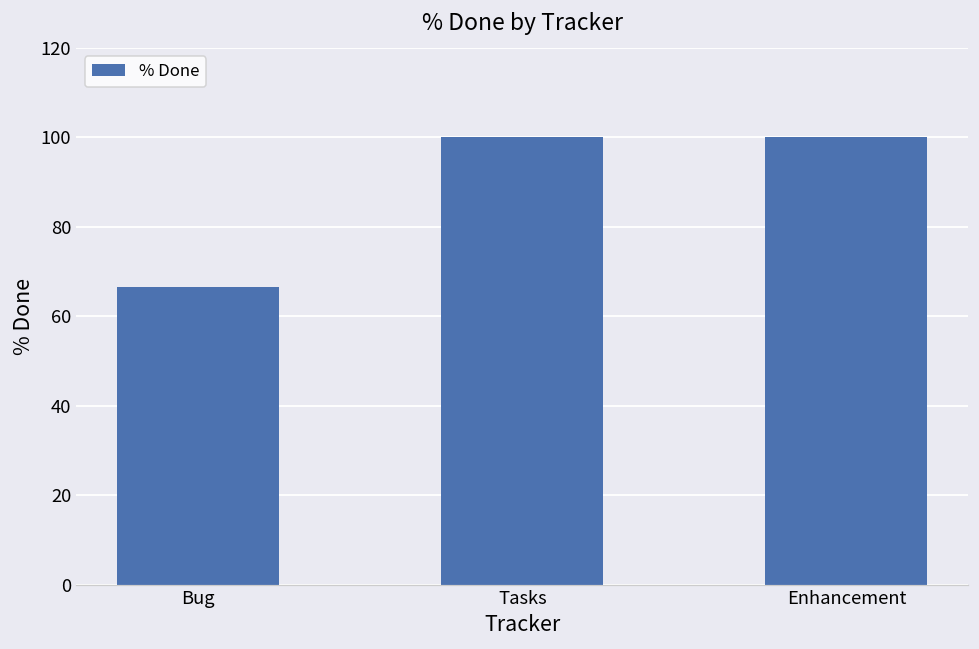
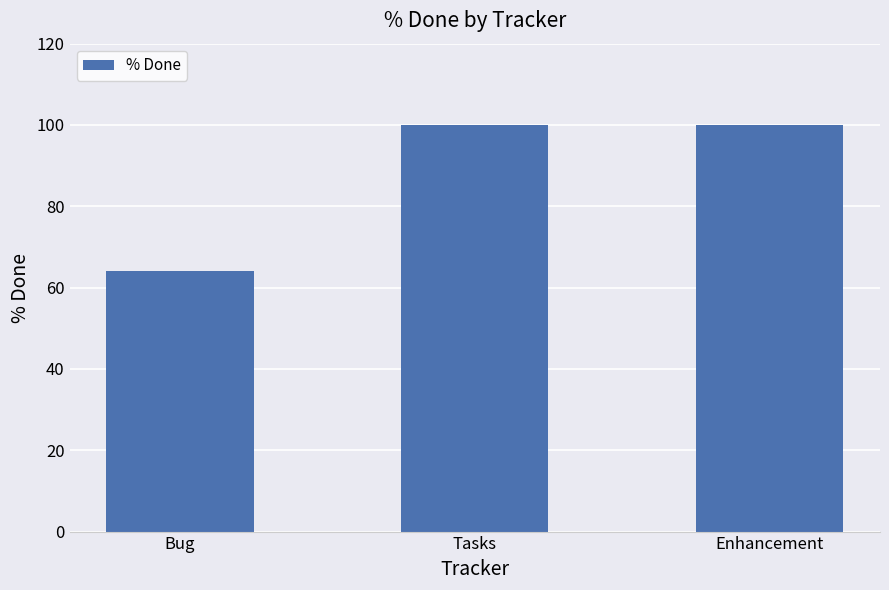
Bug: 67 -> 64
